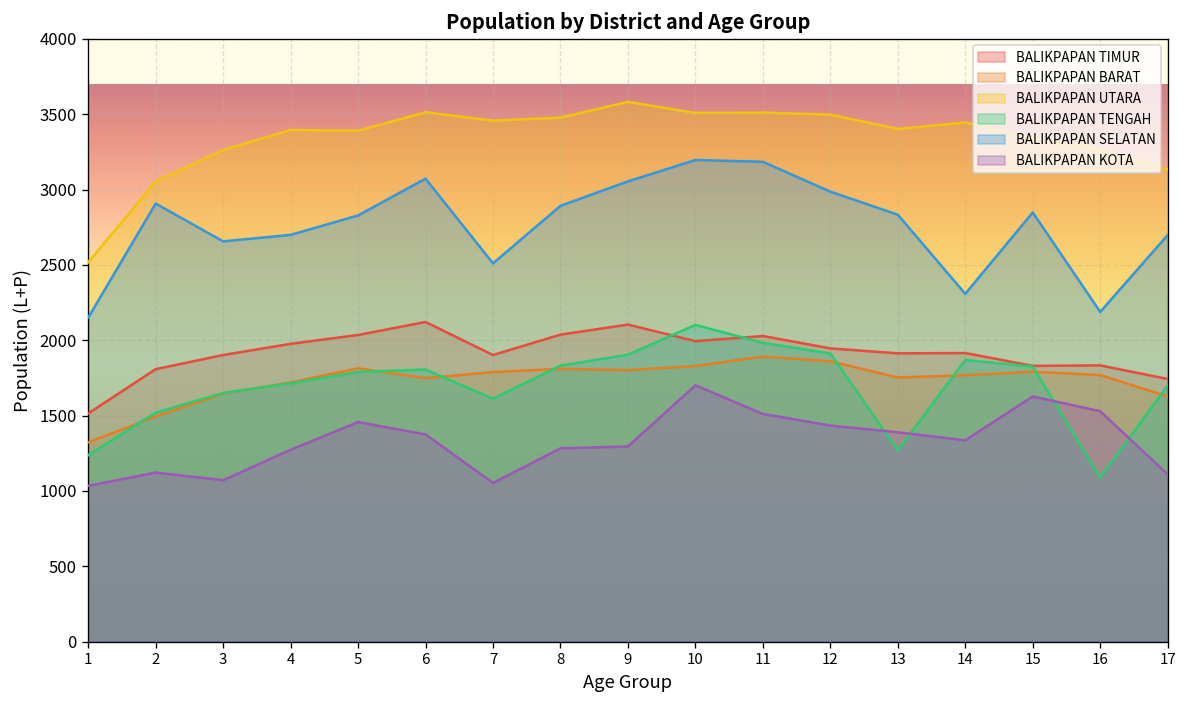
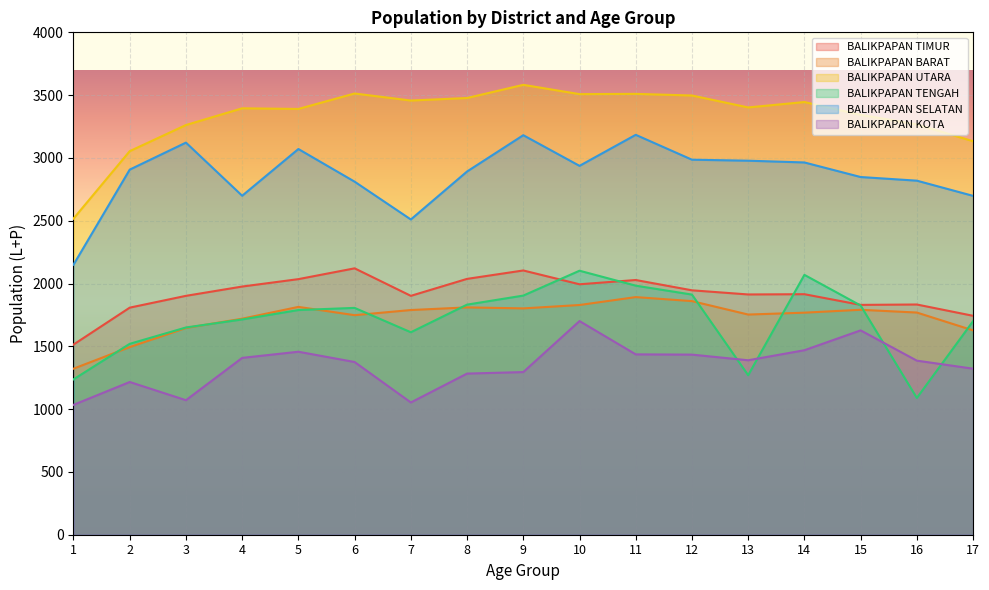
BALIKPAPAN KOTA, 2: 1120 -> 1220
BALIKPAPAN SELATAN, 3: 2660 -> 3120
BALIKPAPAN KOTA, 4: 1270 -> 1410
BALIKPAPAN SELATAN, 5: 2830 -> 3070
BALIKPAPAN SELATAN, 6: 3070 -> 2810
BALIKPAPAN SELATAN, 9: 3050 -> 3180
BALIKPAPAN SELATAN, 10: 3200 -> 2940
BALIKPAPAN KOTA, 11: 1510 -> 1440
BALIKPAPAN SELATAN, 13: 2830 -> 2980
BALIKPAPAN TENGAH, 14: 1870 -> 2070
BALIKPAPAN SELATAN, 14: 2310 -> 2960
BALIKPAPAN KOTA, 14: 1340 -> 1470
BALIKPAPAN SELATAN, 16: 2190 -> 2820
BALIKPAPAN KOTA, 16: 1530 -> 1390
BALIKPAPAN KOTA, 17: 1110 -> 1320
